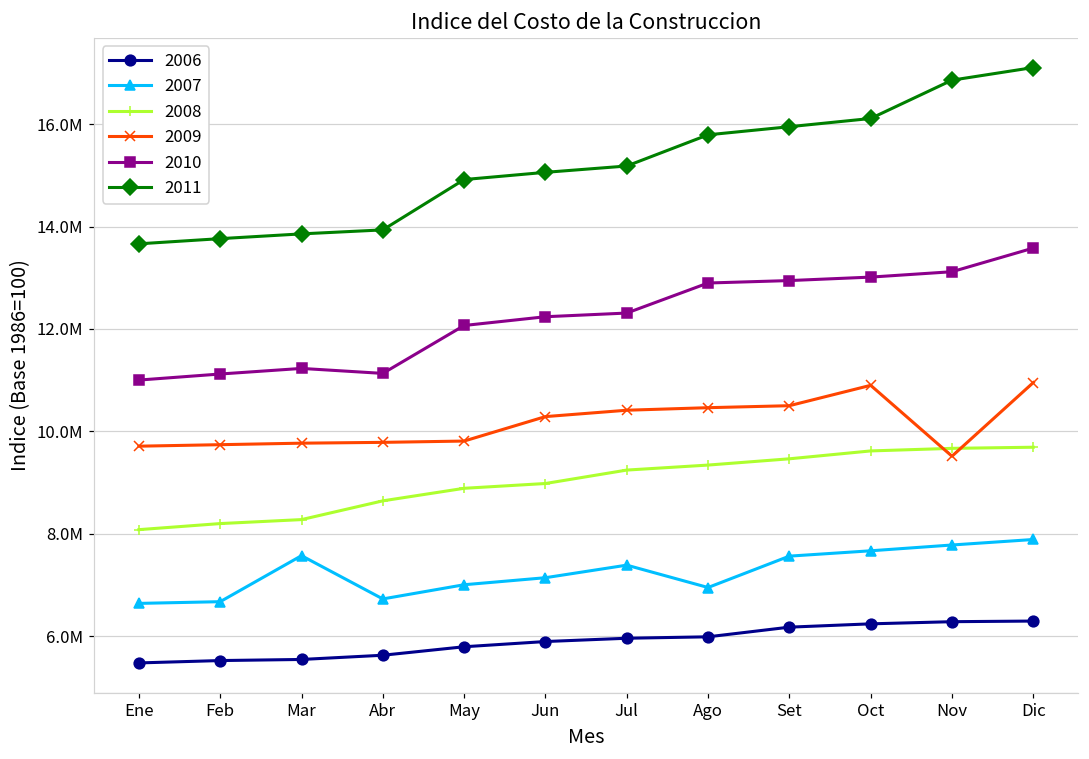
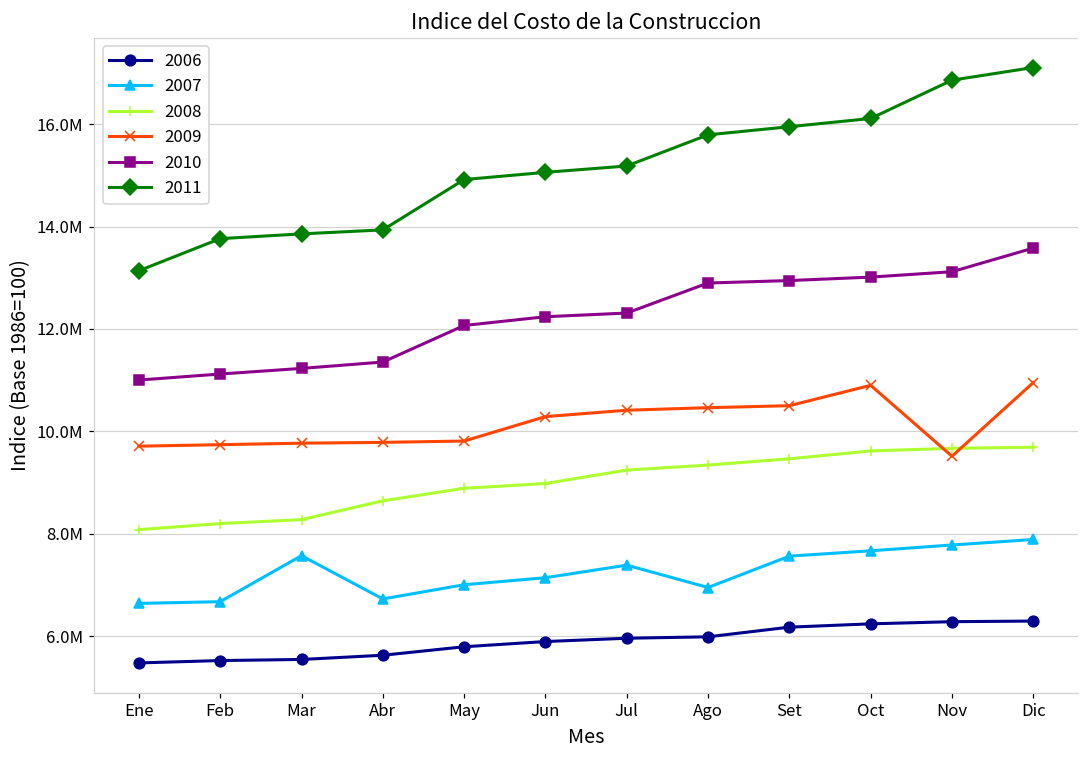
2011, Ene: 13700000 -> 13100000
2010, Abr: 11100000 -> 11400000
